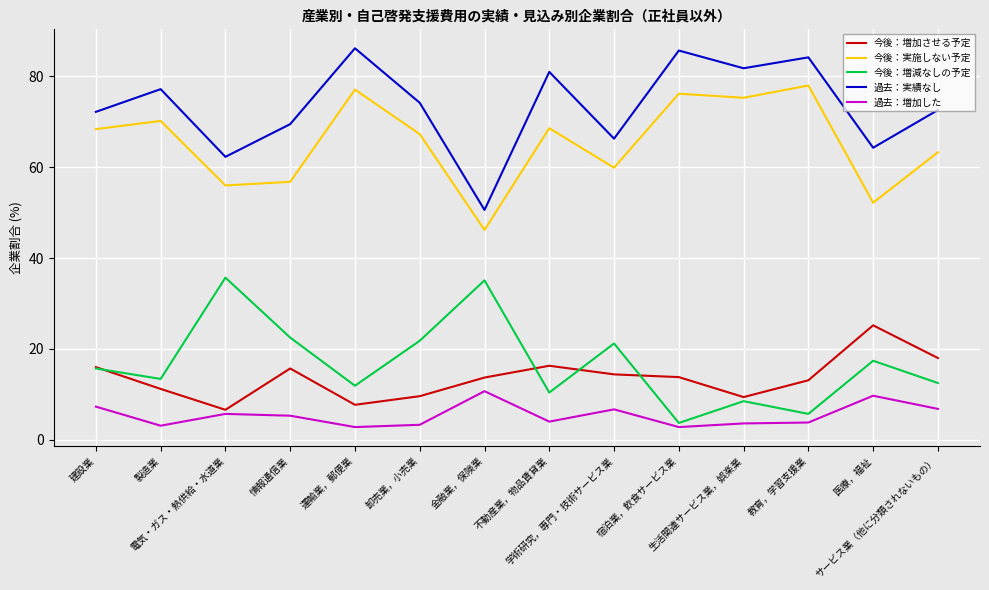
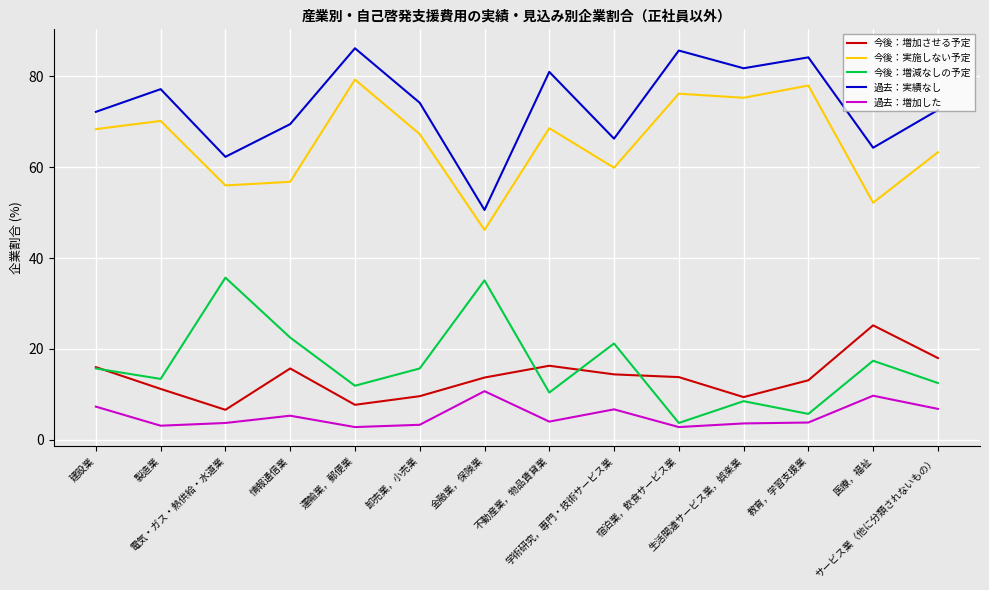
過去：増加した, 電気・ガス・熱供給・水道業: 6 -> 4
今後：実施しない予定, 運輸業，郵便業: 77 -> 79
今後：増減なしの予定, 卸売業，小売業: 22 -> 16
